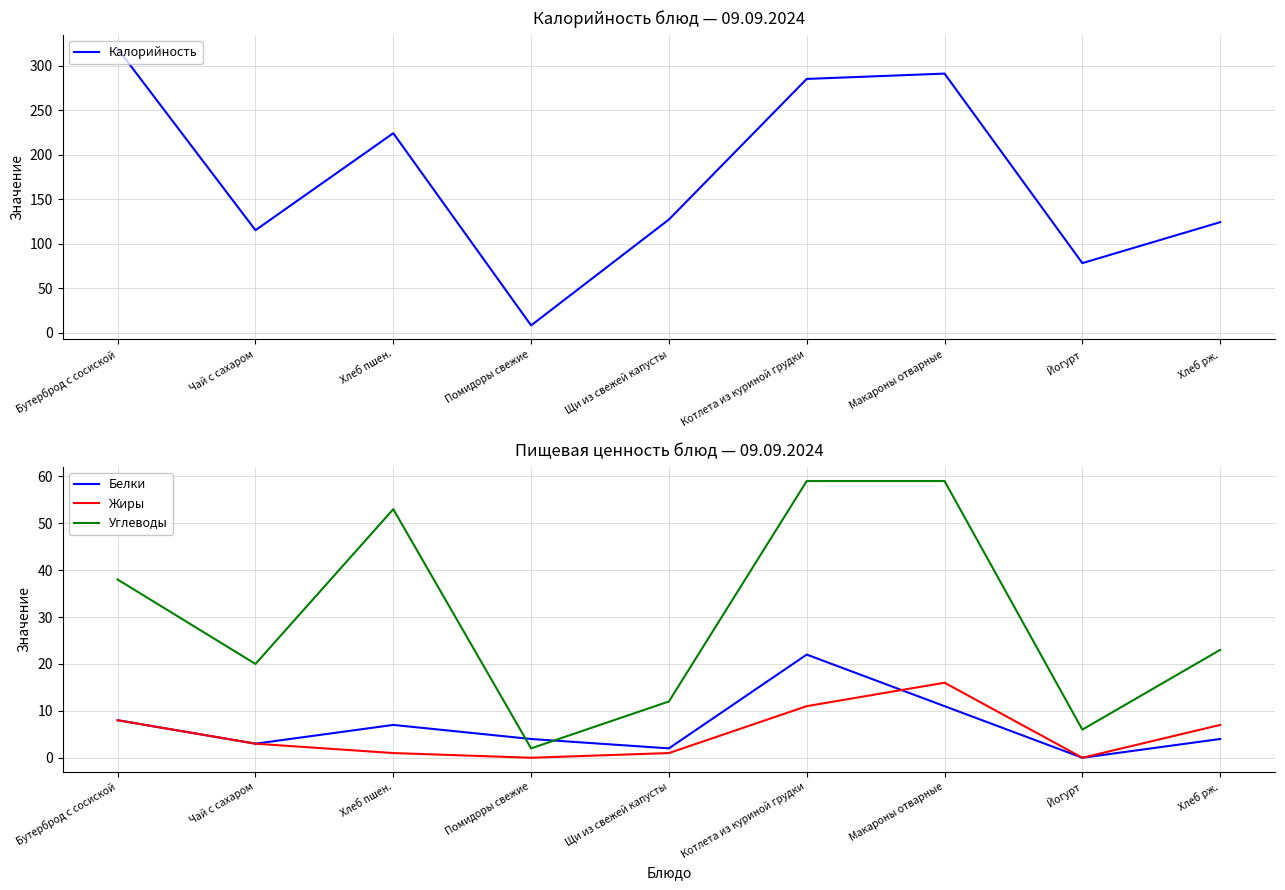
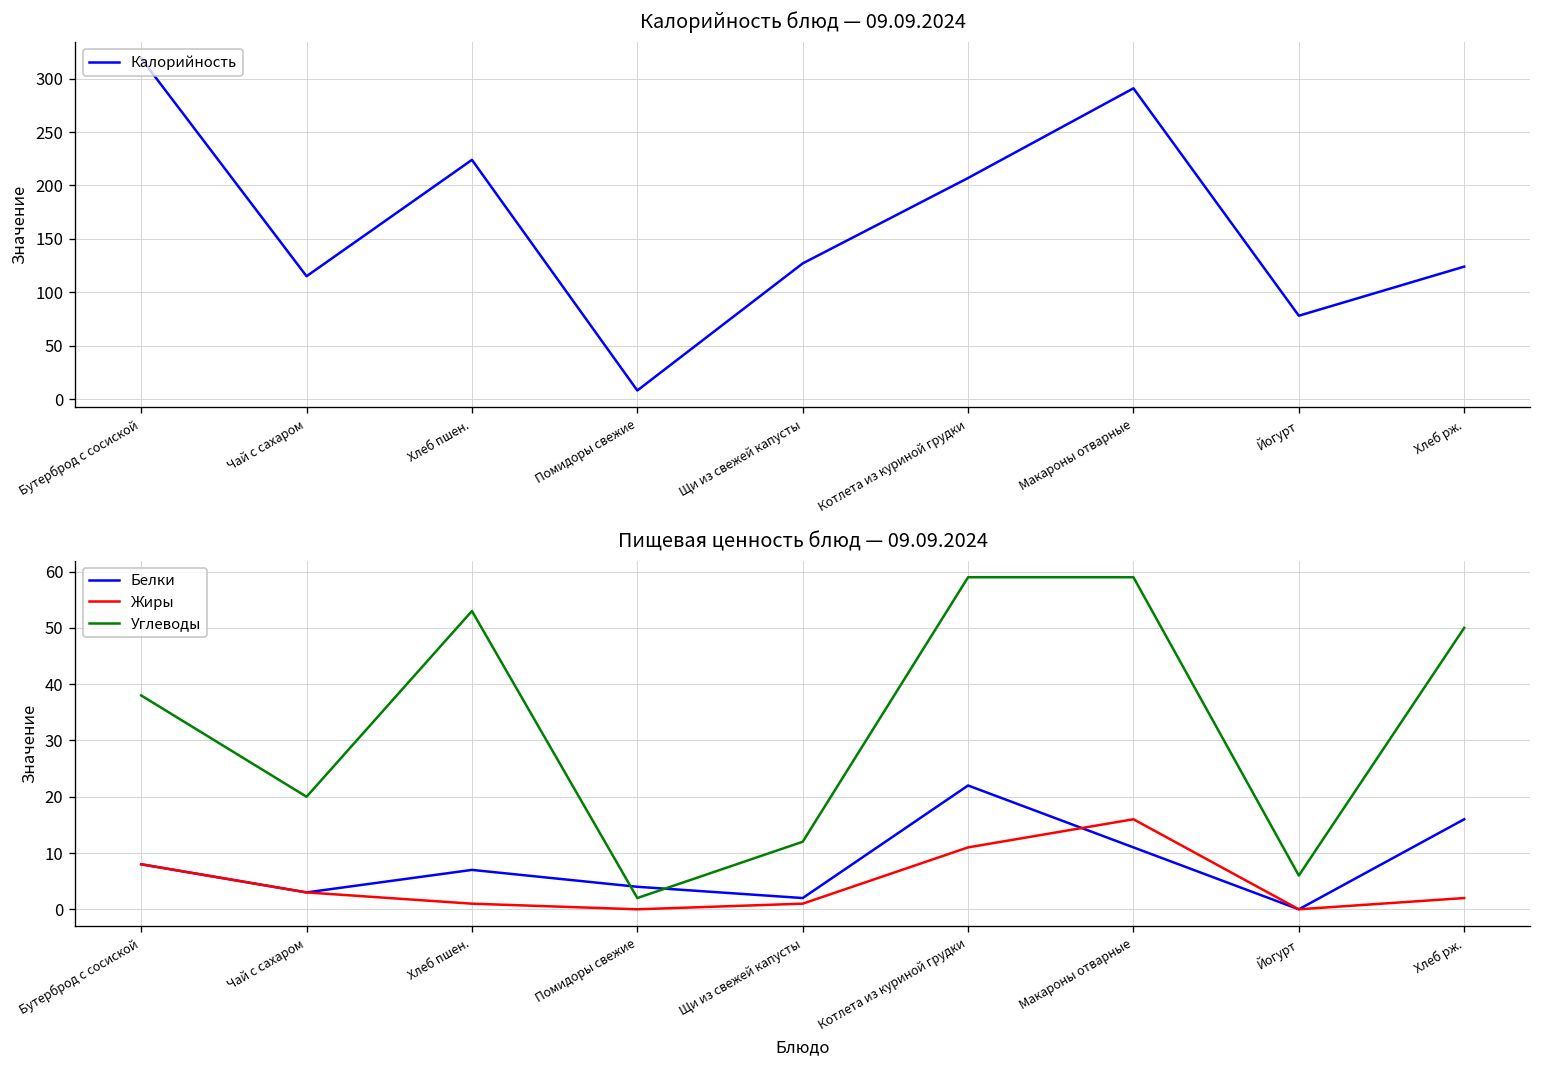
Калорийность блюд — 09.09.2024, Котлета из куриной грудки: 290 -> 210
Пищевая ценность блюд — 09.09.2024, Белки, Хлеб рж.: 4 -> 16
Пищевая ценность блюд — 09.09.2024, Жиры, Хлеб рж.: 7 -> 2
Пищевая ценность блюд — 09.09.2024, Углеводы, Хлеб рж.: 23 -> 50
